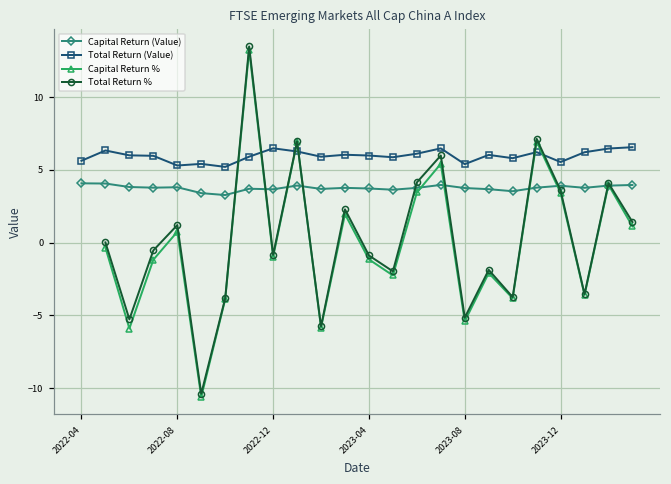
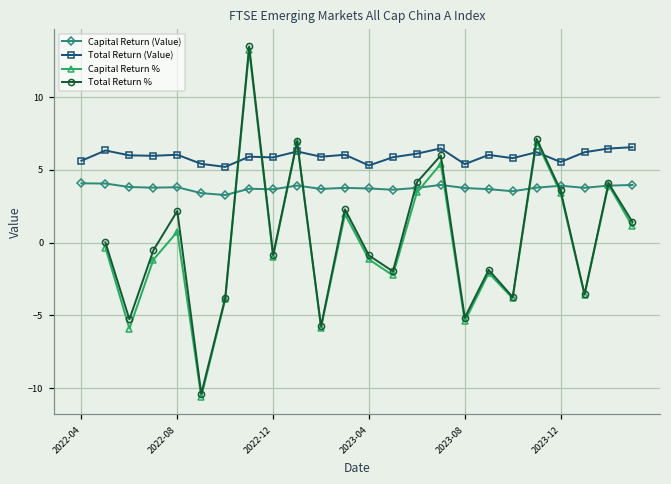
Total Return (Value), 2022-08: 5.3 -> 6.0
Total Return %, 2022-08: 1.2 -> 2.2
Total Return (Value), 2022-12: 6.5 -> 5.9
Total Return (Value), 2023-04: 6.0 -> 5.3
